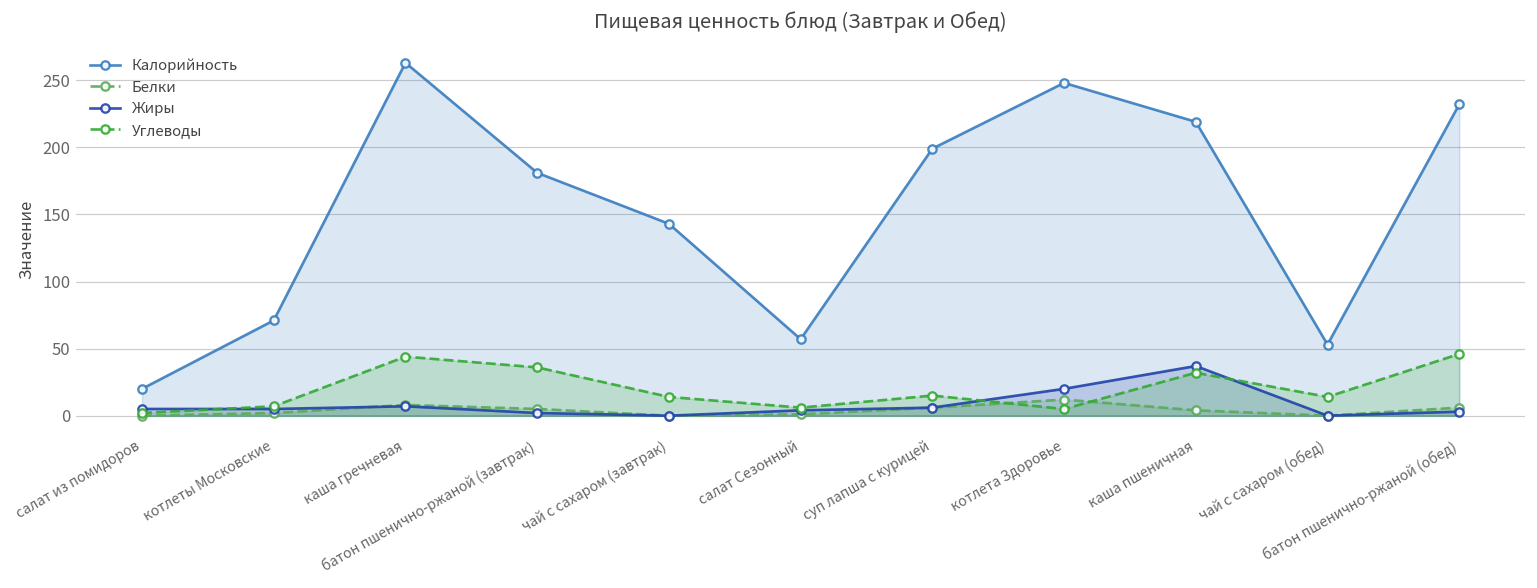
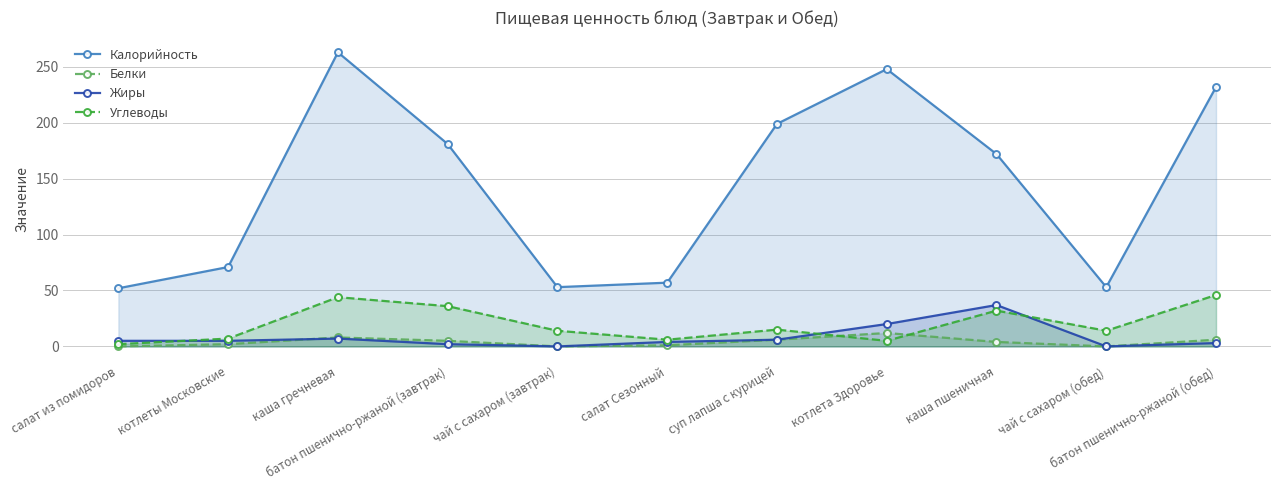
Калорийность, салат из помидоров: 20 -> 52
Калорийность, чай с сахаром (завтрак): 143 -> 53
Калорийность, каша пшеничная: 219 -> 172
